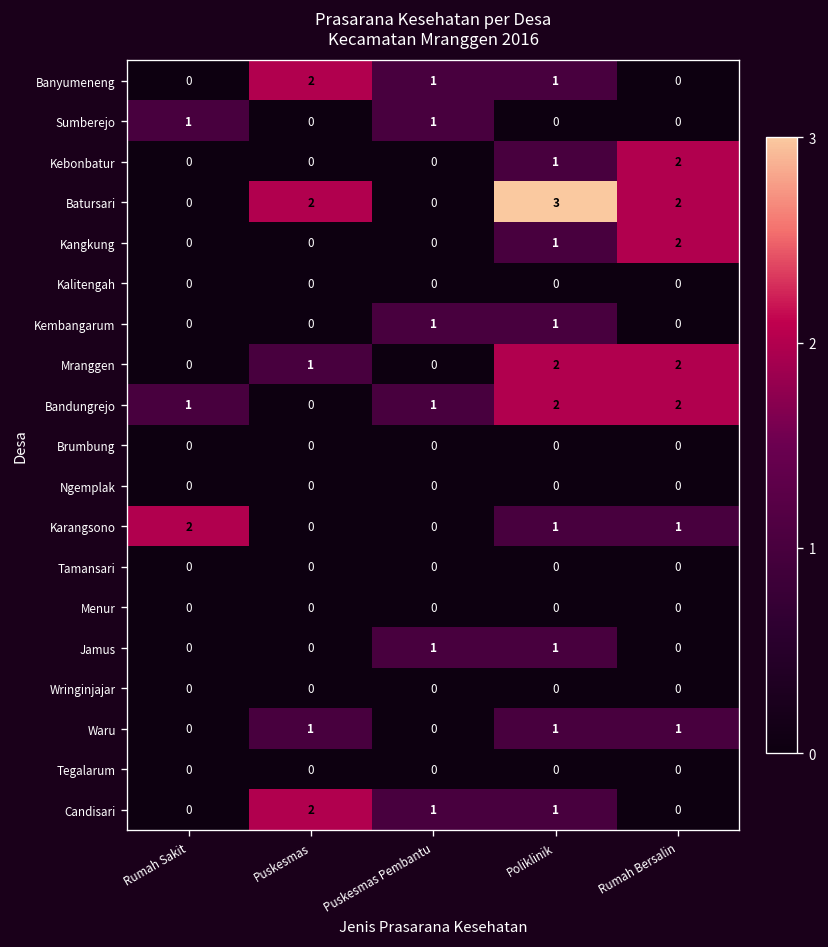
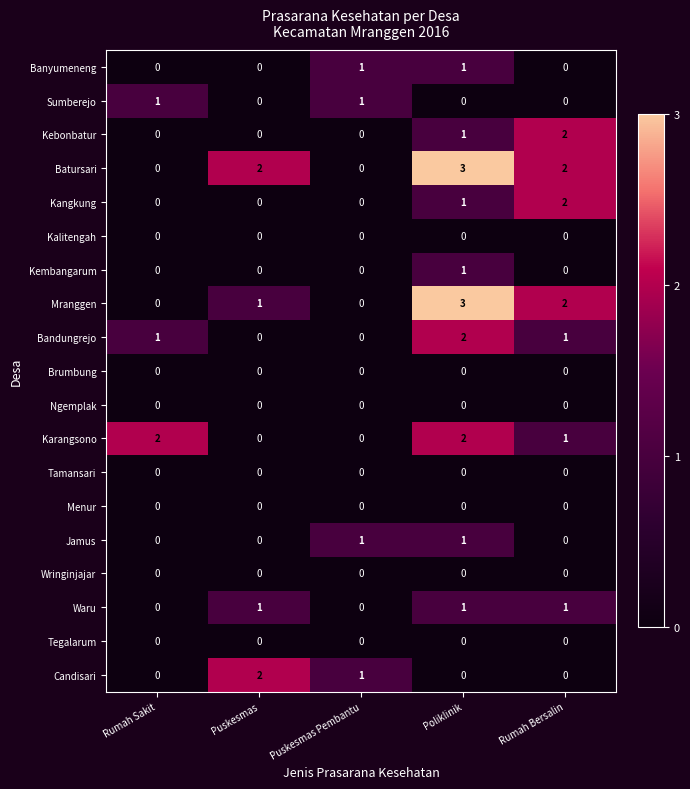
Banyumeneng, Puskesmas: 2 -> 0
Kembangarum, Puskesmas Pembantu: 1 -> 0
Mranggen, Poliklinik: 2 -> 3
Bandungrejo, Puskesmas Pembantu: 1 -> 0
Bandungrejo, Rumah Bersalin: 2 -> 1
Karangsono, Poliklinik: 1 -> 2
Candisari, Poliklinik: 1 -> 0
